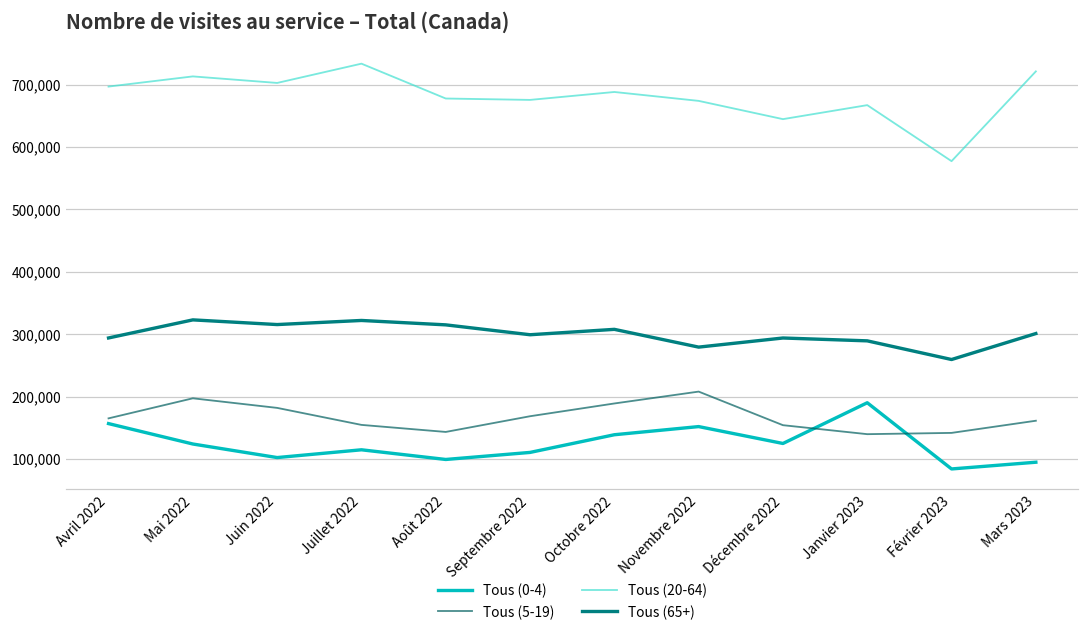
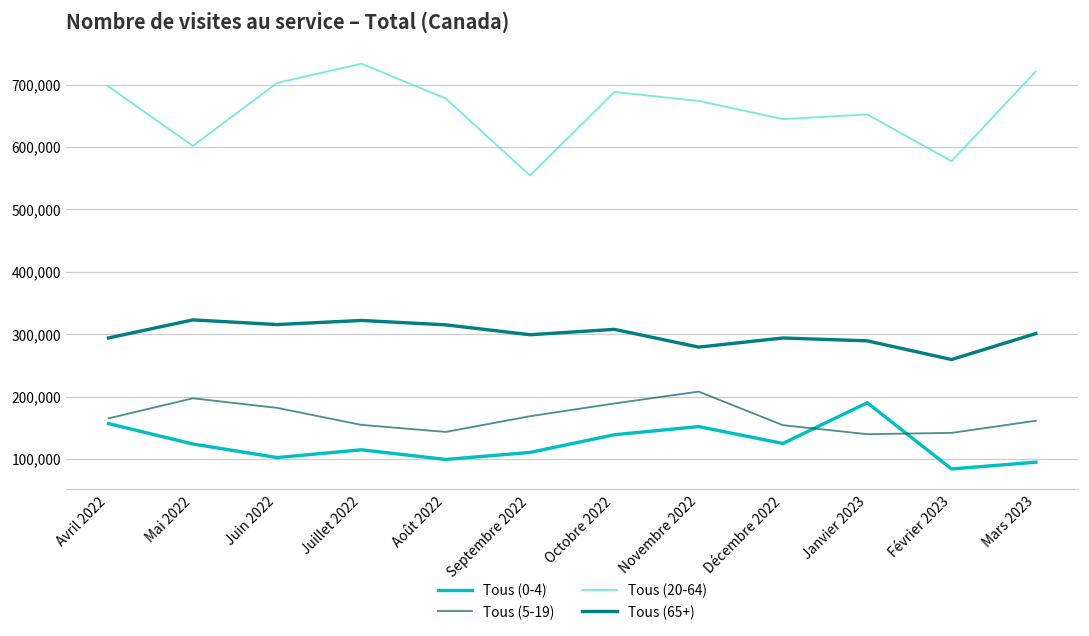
Tous (20-64), Mai 2022: 710,000 -> 600,000
Tous (20-64), Septembre 2022: 680,000 -> 550,000
Tous (20-64), Janvier 2023: 670,000 -> 650,000
